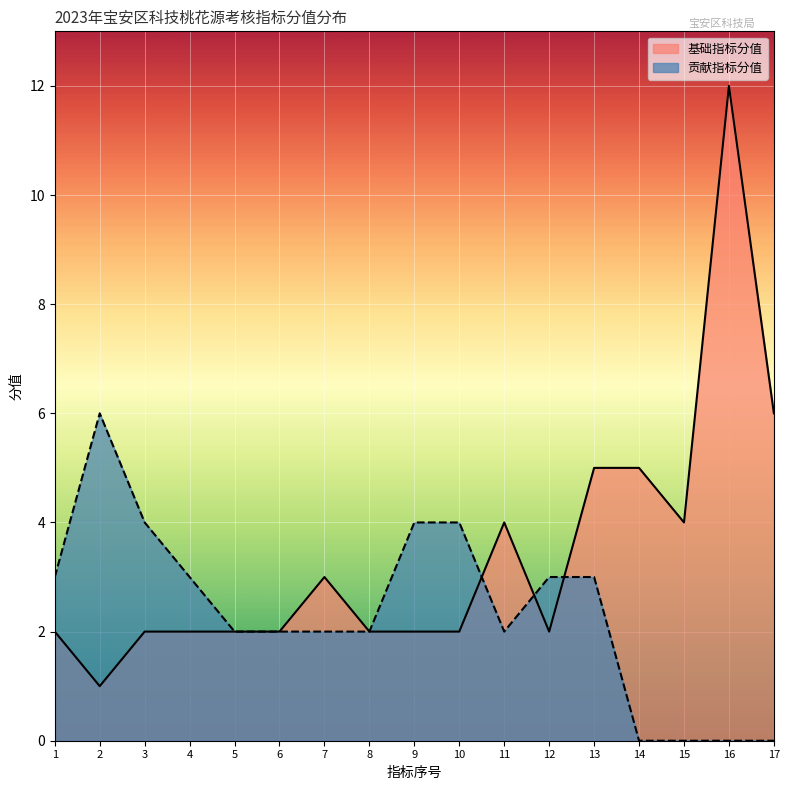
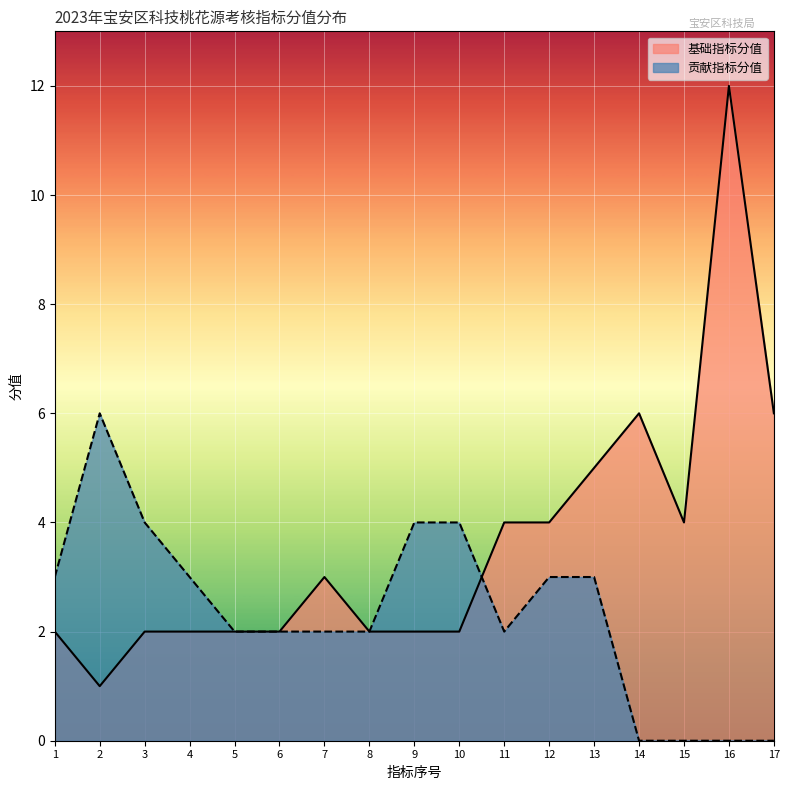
基础指标分值, 12: 2 -> 4
基础指标分值, 14: 5 -> 6
